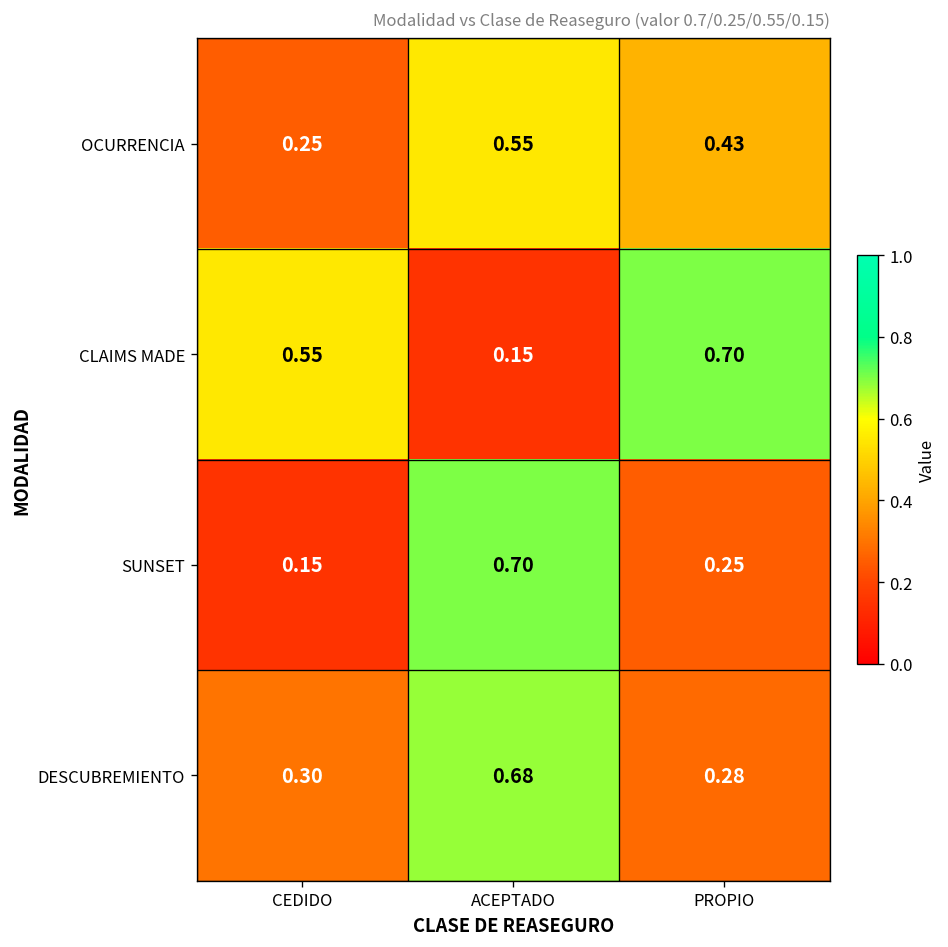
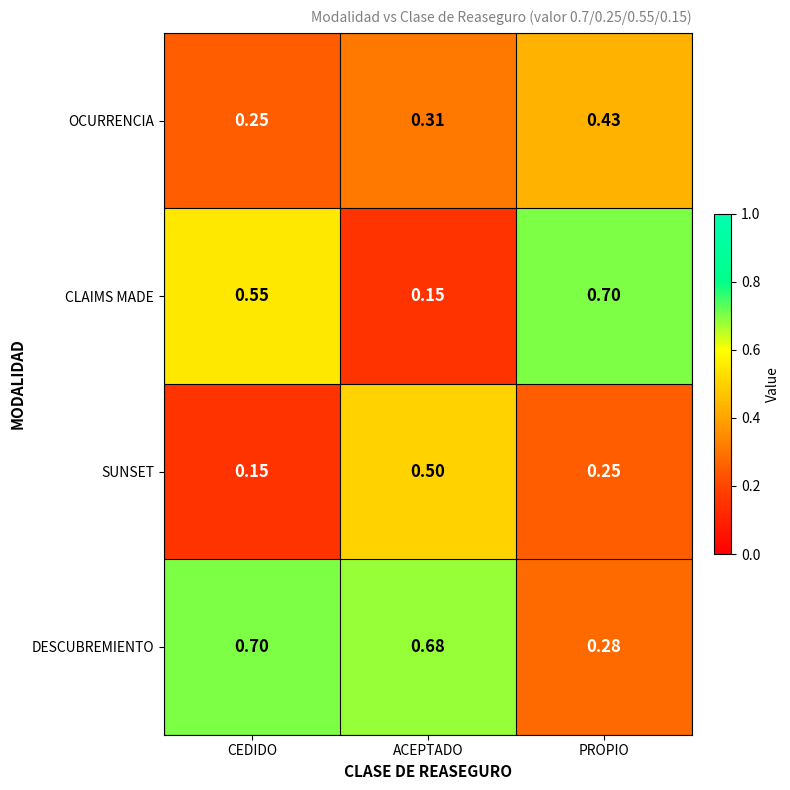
OCURRENCIA, ACEPTADO: 0.55 -> 0.31
SUNSET, ACEPTADO: 0.70 -> 0.50
DESCUBREMIENTO, CEDIDO: 0.30 -> 0.70
